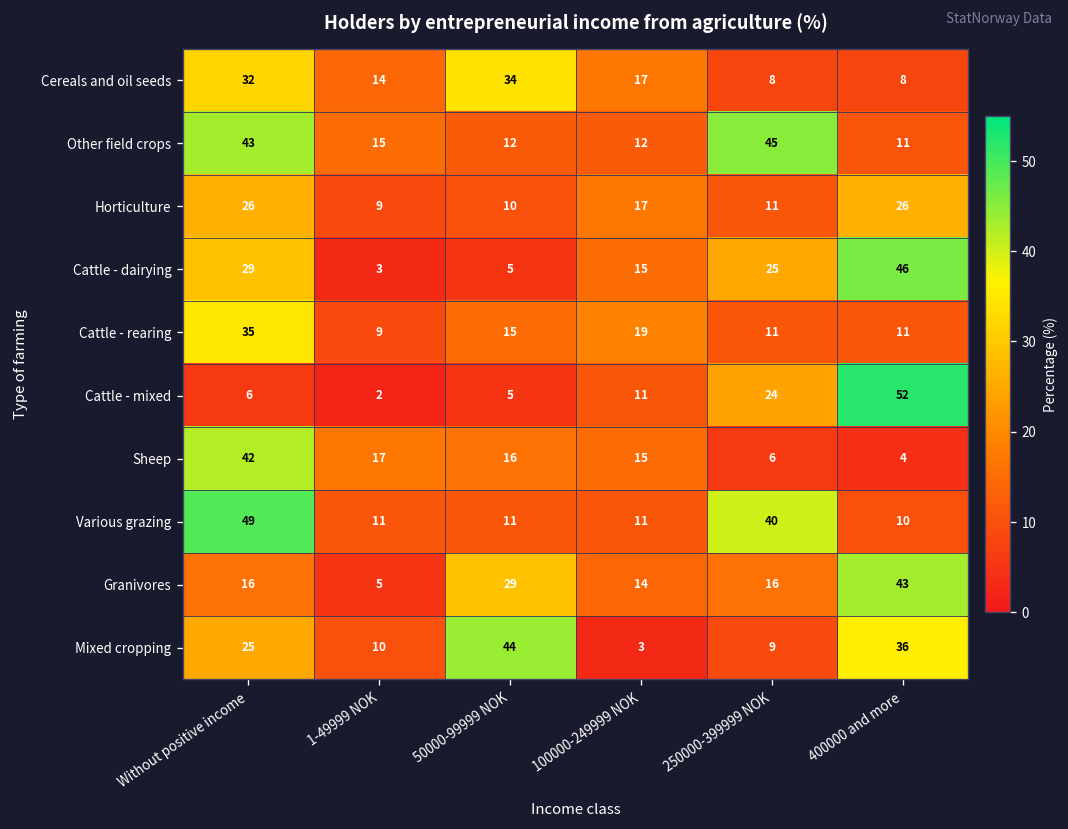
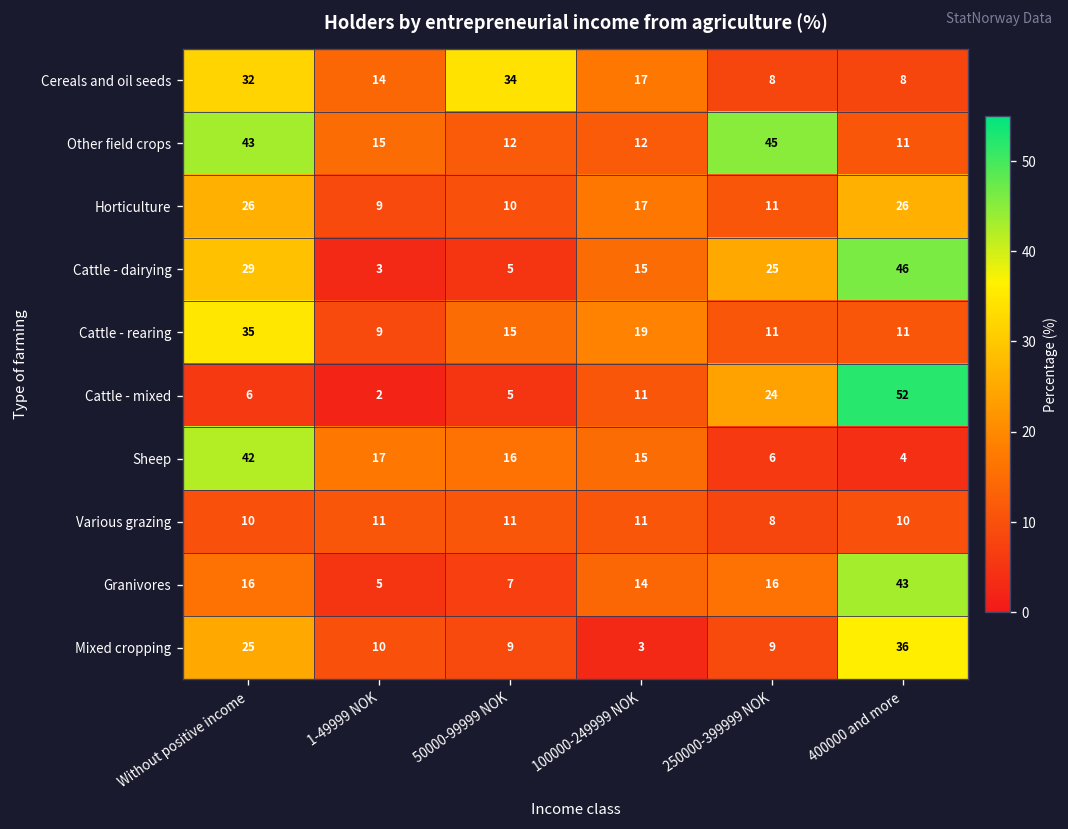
Various grazing, Without positive income: 49 -> 10
Various grazing, 250000-399999 NOK: 40 -> 8
Granivores, 50000-99999 NOK: 29 -> 7
Mixed cropping, 50000-99999 NOK: 44 -> 9
